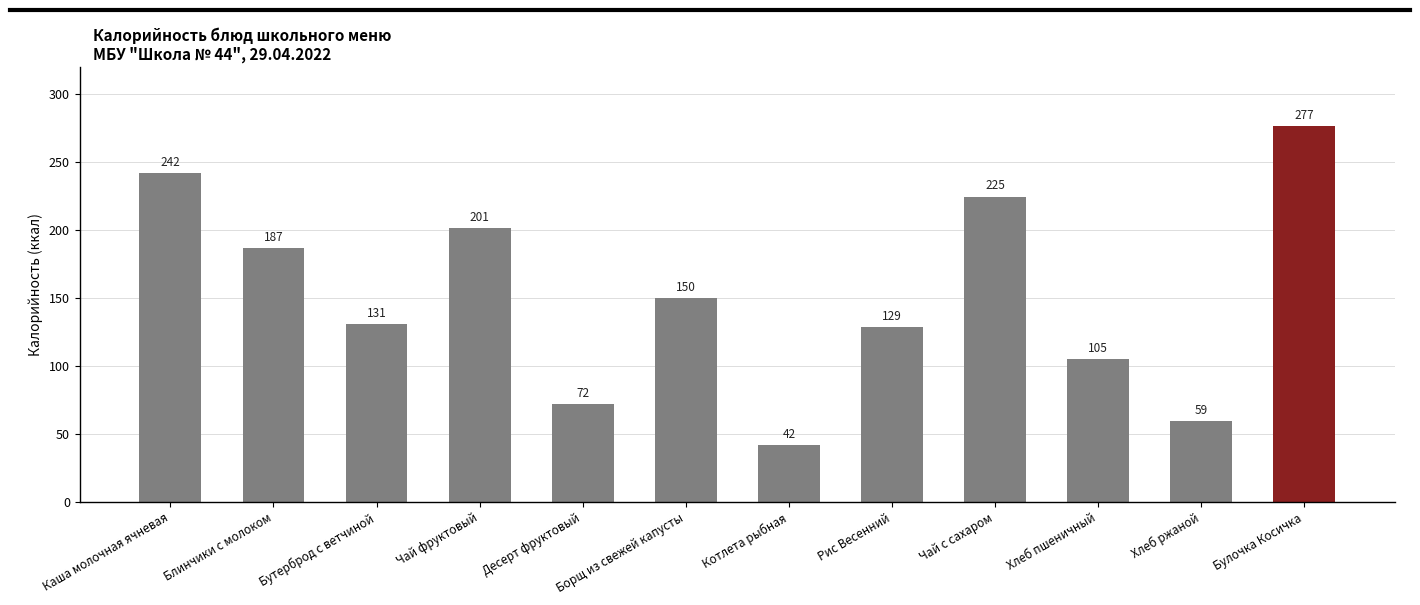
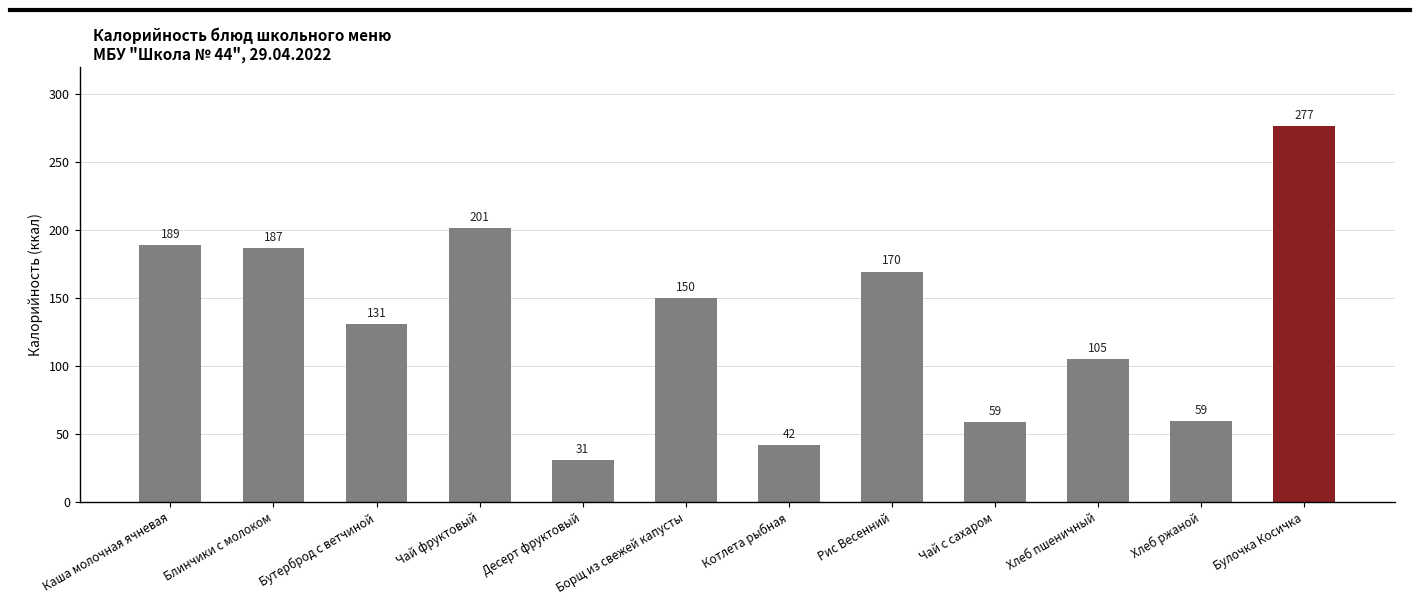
Каша молочная ячневая: 242 -> 189
Десерт фруктовый: 72 -> 31
Рис Весенний: 129 -> 170
Чай с сахаром: 225 -> 59
